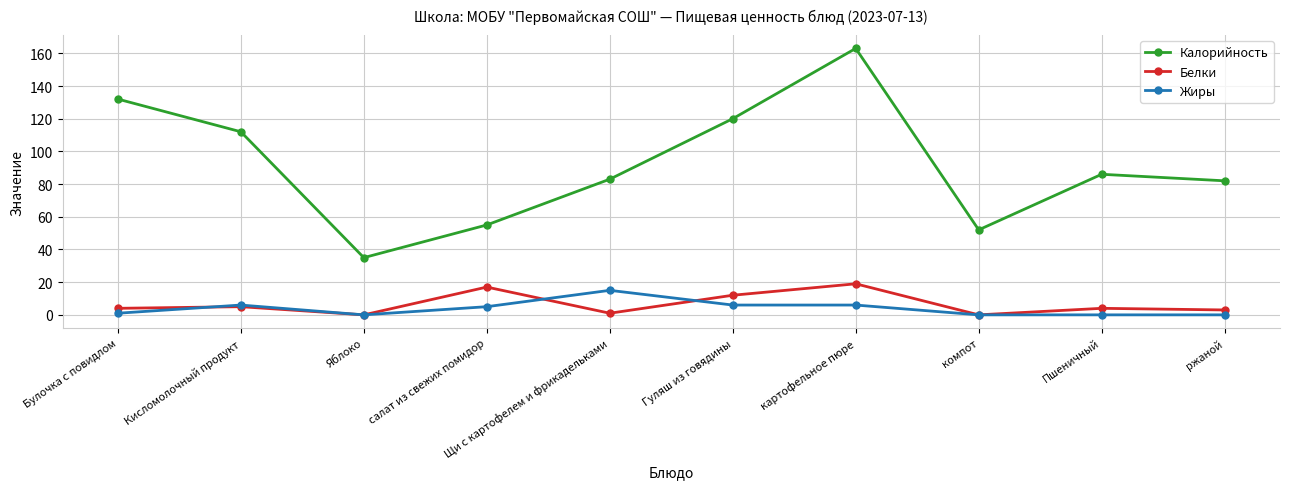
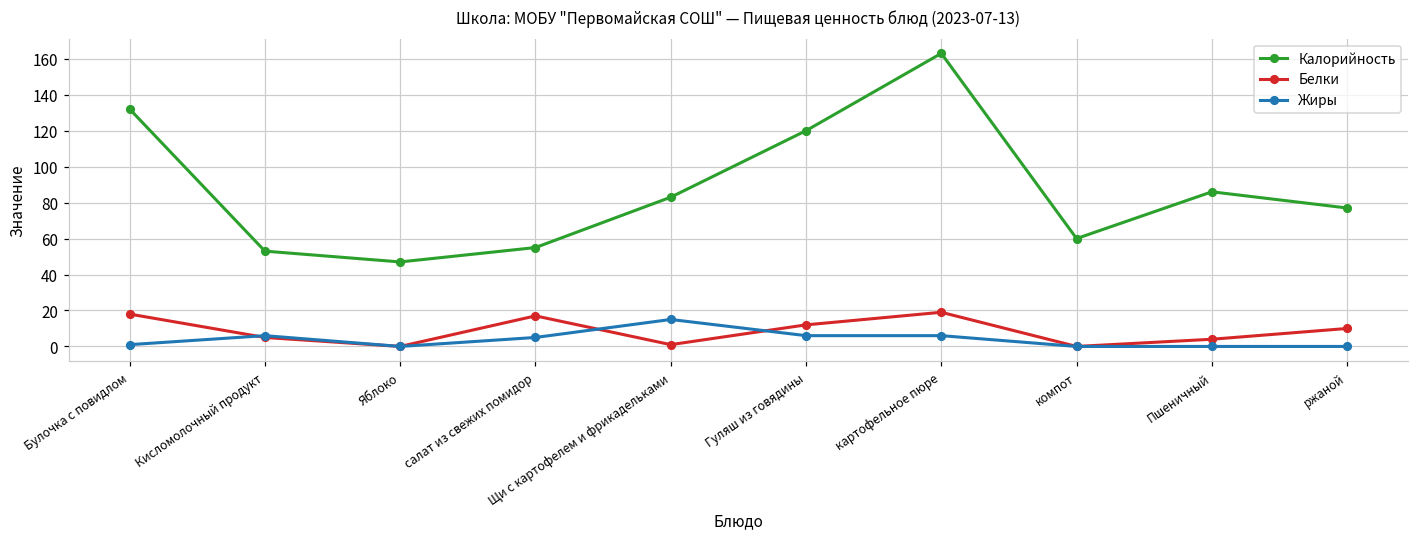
Белки, Булочка с повидлом: 4 -> 18
Калорийность, Кисломолочный продукт: 112 -> 53
Калорийность, Яблоко: 35 -> 47
Калорийность, компот: 52 -> 60
Калорийность, ржаной: 82 -> 77
Белки, ржаной: 3 -> 10
